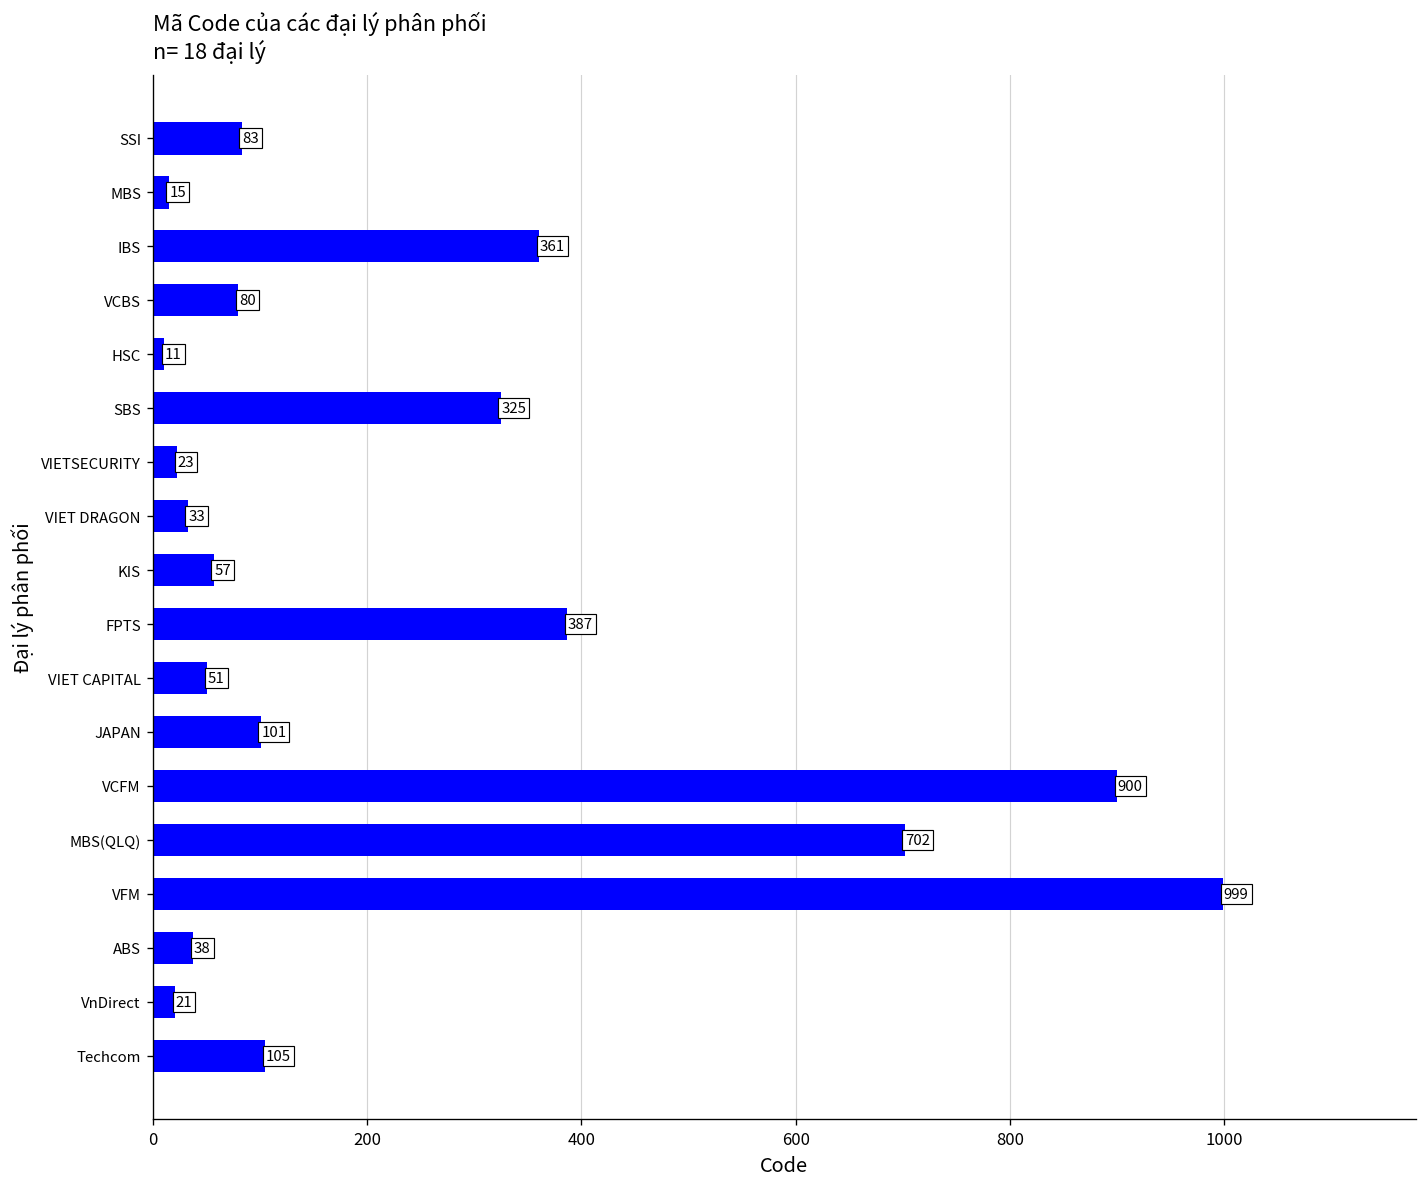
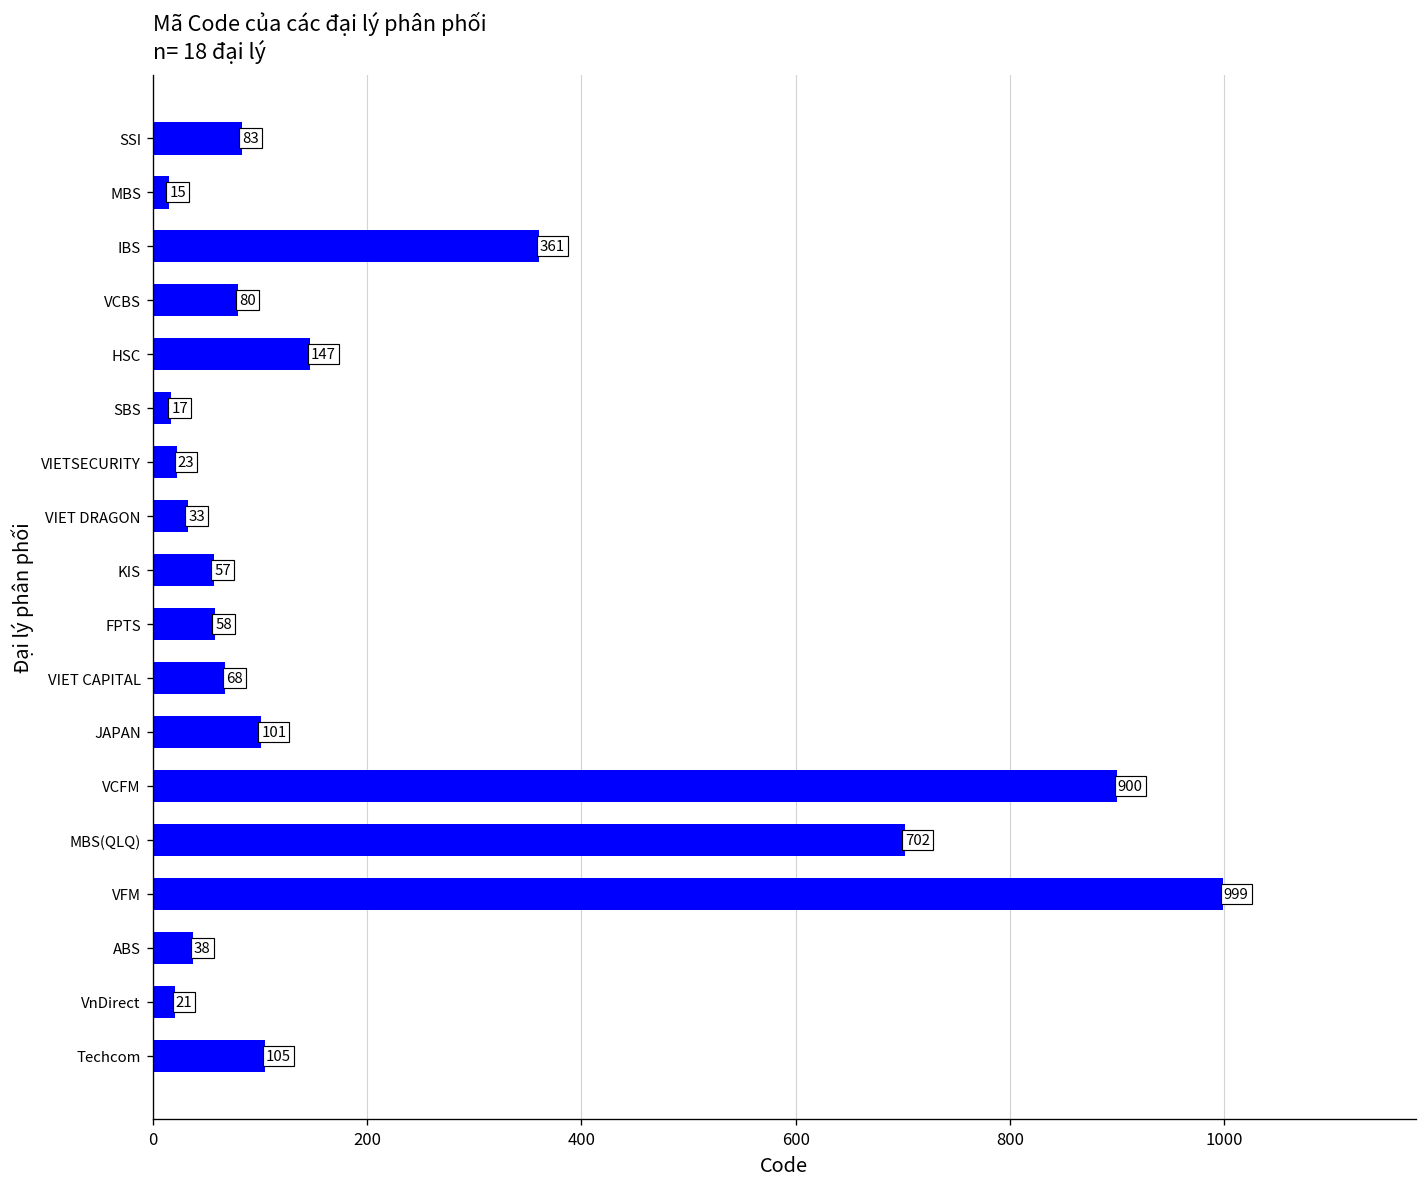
HSC: 11 -> 147
SBS: 325 -> 17
FPTS: 387 -> 58
VIET CAPITAL: 51 -> 68
